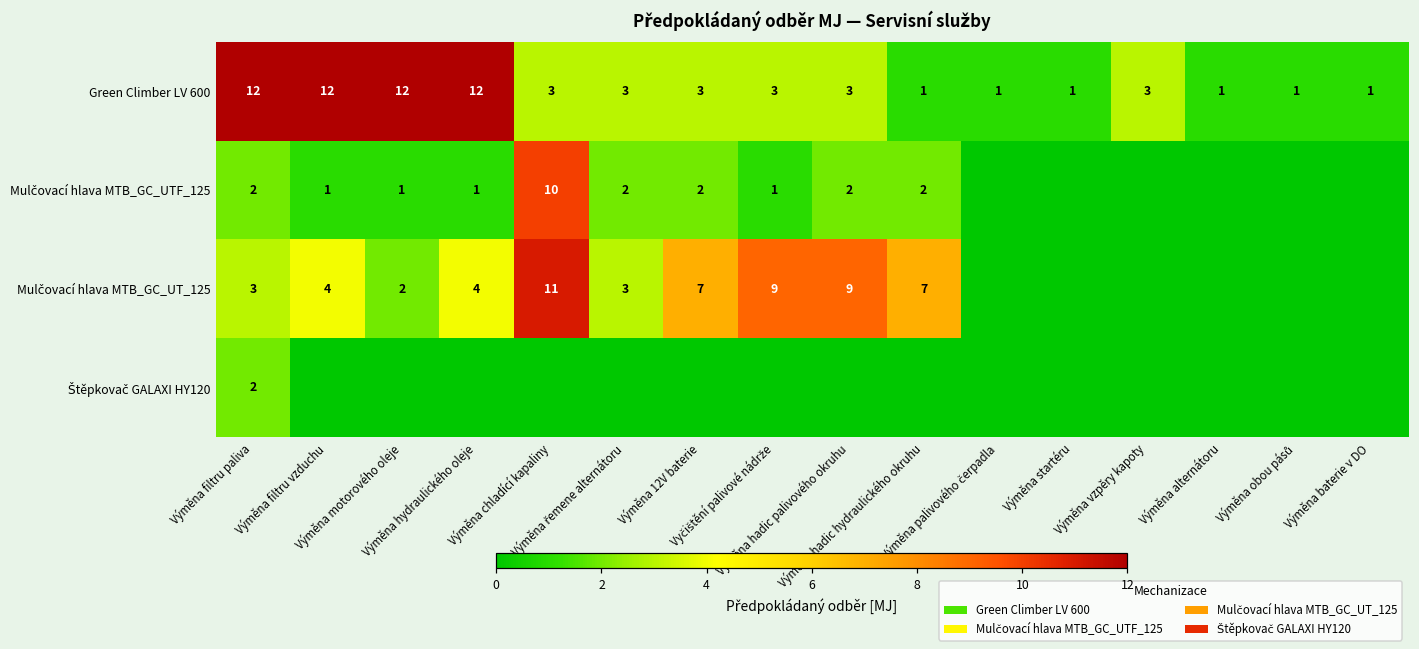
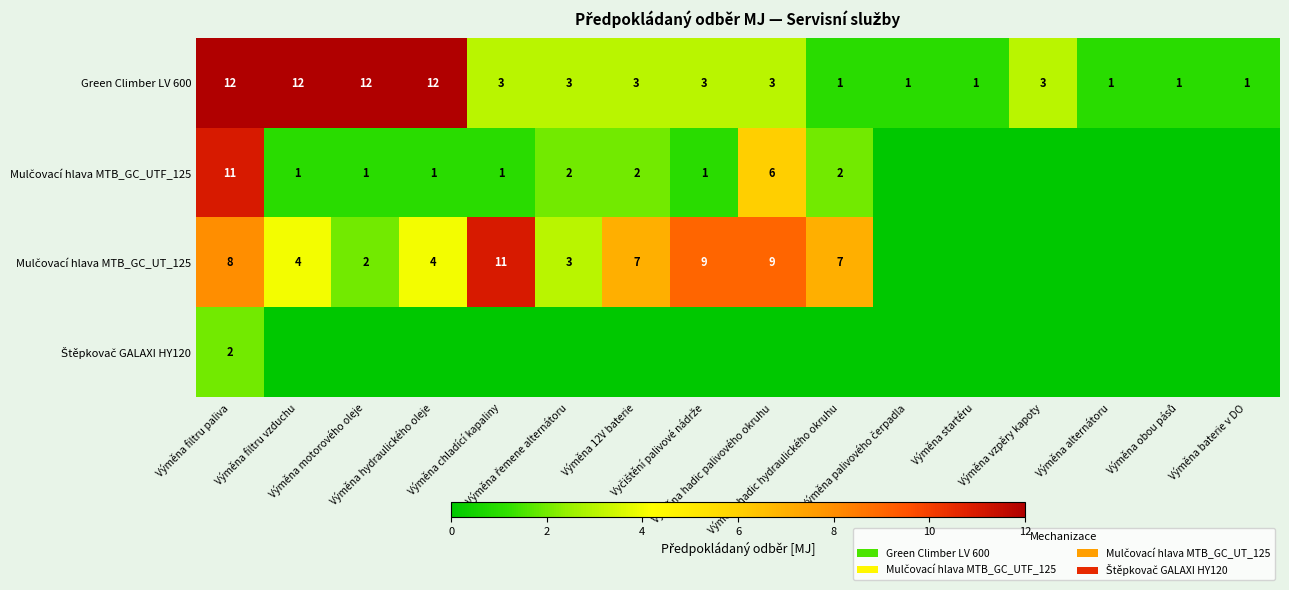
Mulčovací hlava MTB_GC_UTF_125, Výměna filtru paliva: 2 -> 11
Mulčovací hlava MTB_GC_UTF_125, Výměna chladící kapaliny: 10 -> 1
Mulčovací hlava MTB_GC_UTF_125, Výměna hadic palivového okruhu: 2 -> 6
Mulčovací hlava MTB_GC_UT_125, Výměna filtru paliva: 3 -> 8
